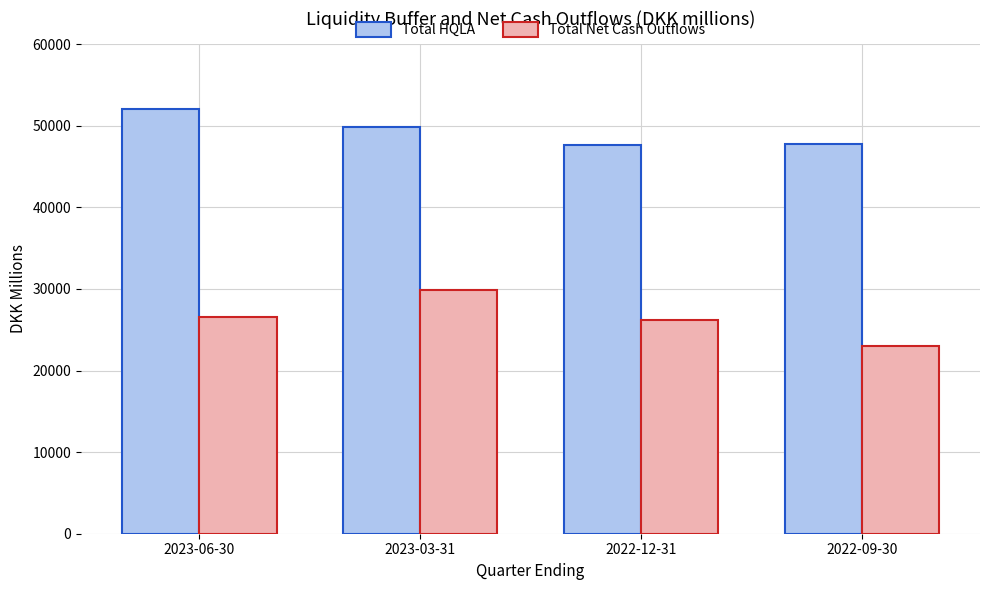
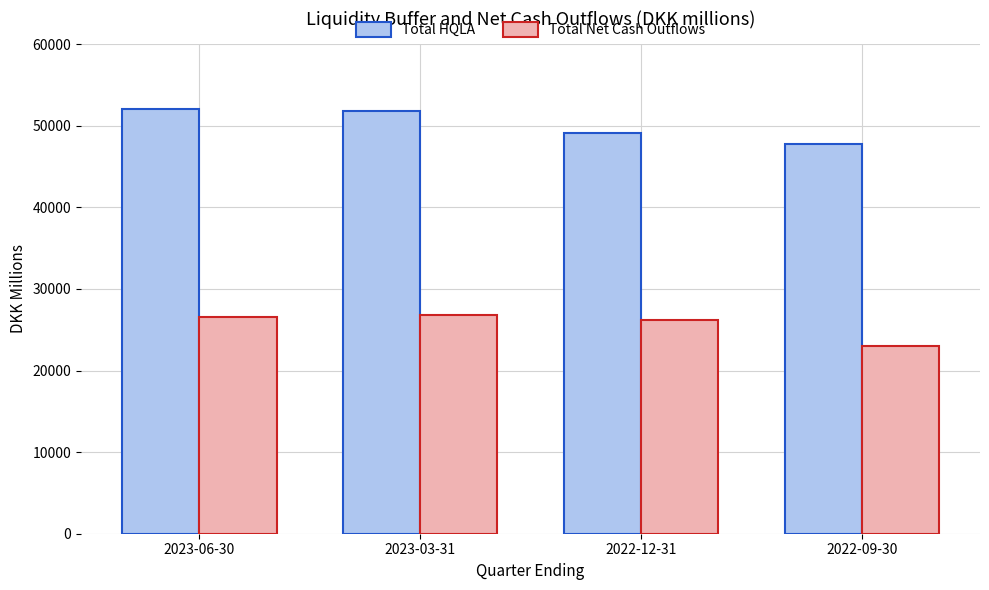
Total HQLA, 2023-03-31: 50000 -> 52000
Total Net Cash Outflows, 2023-03-31: 30000 -> 27000
Total HQLA, 2022-12-31: 48000 -> 49000
